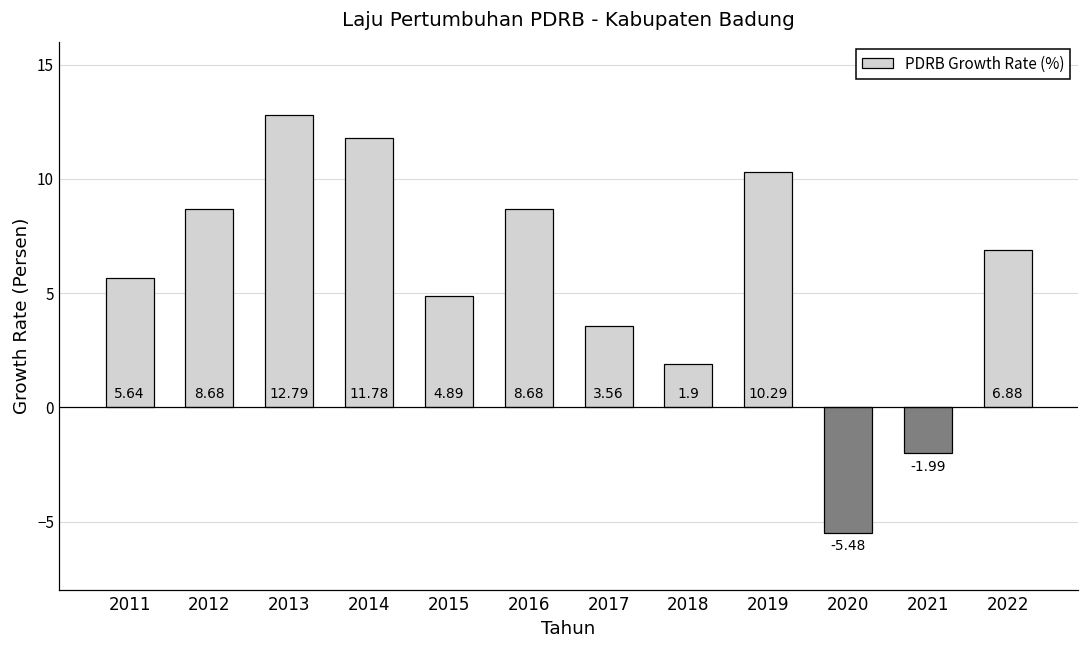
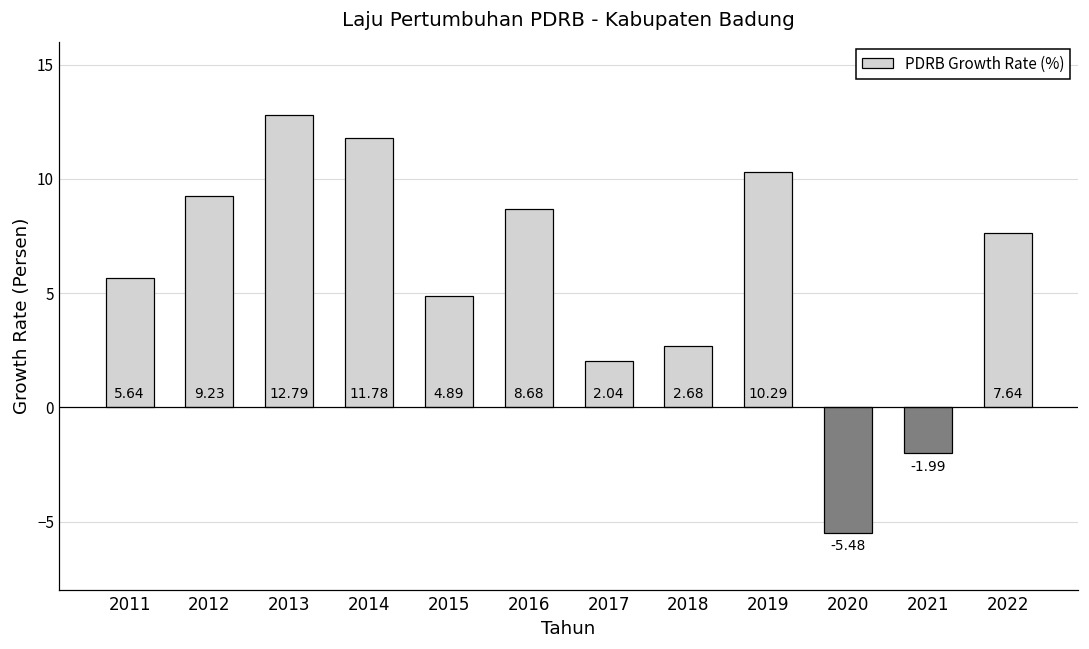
2012: 8.68 -> 9.23
2017: 3.56 -> 2.04
2018: 1.9 -> 2.68
2022: 6.88 -> 7.64
